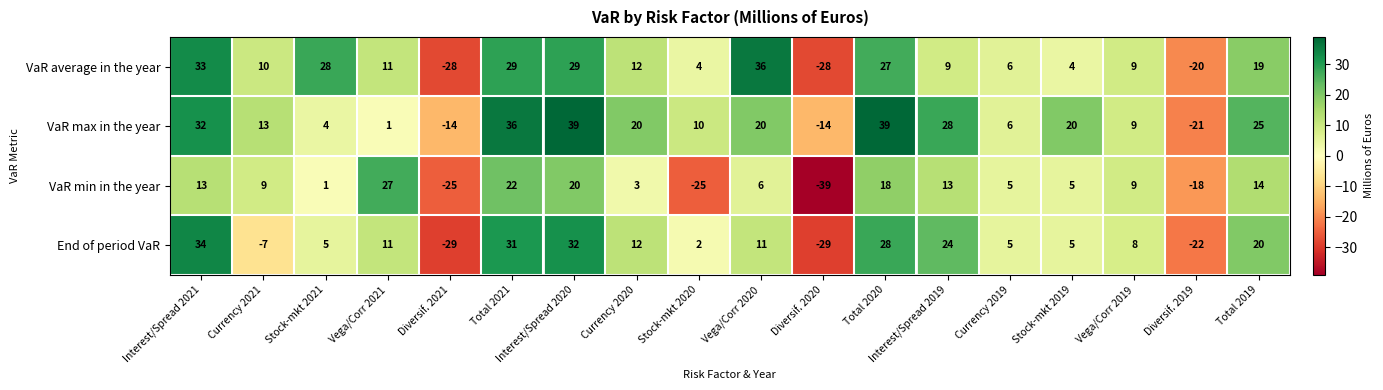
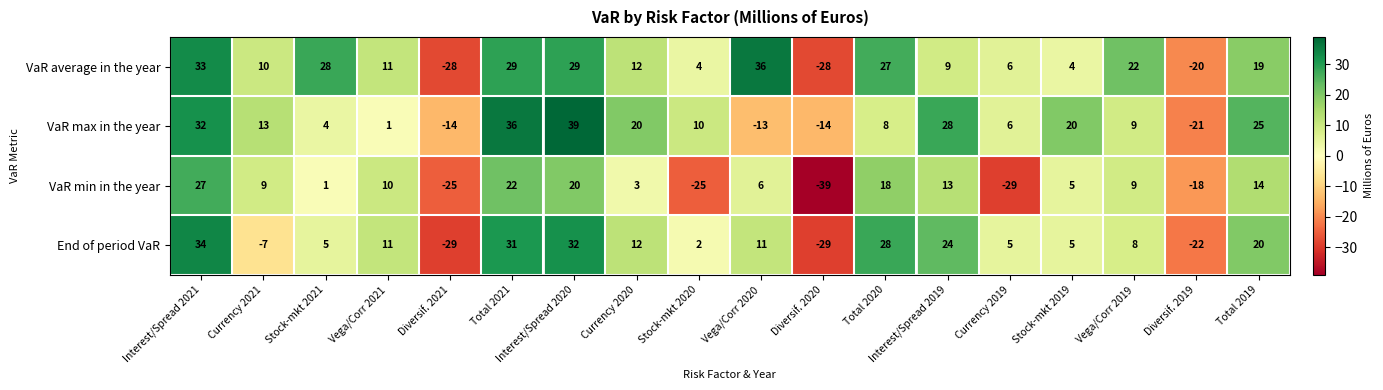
VaR average in the year, Vega/Corr 2019: 9 -> 22
VaR max in the year, Vega/Corr 2020: 20 -> -13
VaR max in the year, Total 2020: 39 -> 8
VaR min in the year, Interest/Spread 2021: 13 -> 27
VaR min in the year, Vega/Corr 2021: 27 -> 10
VaR min in the year, Currency 2019: 5 -> -29
